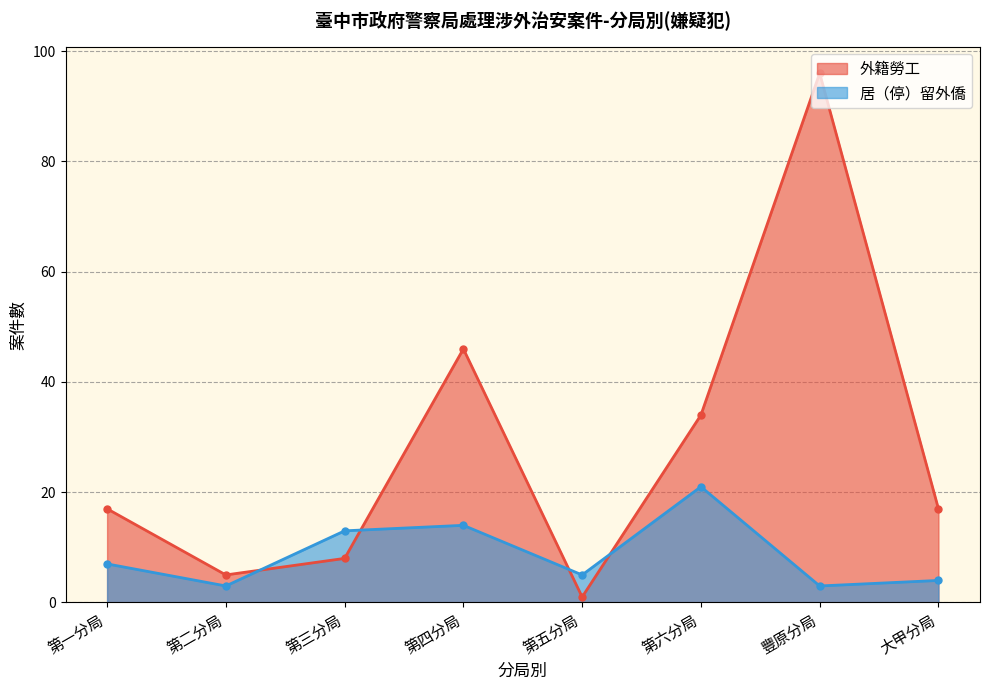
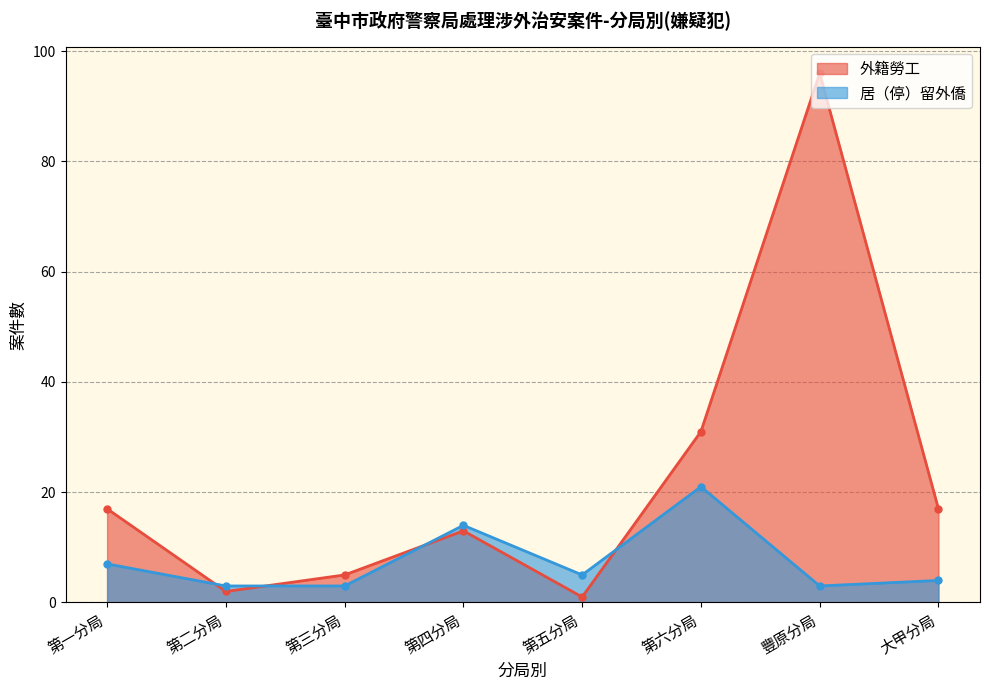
外籍勞工, 第二分局: 5 -> 2
外籍勞工, 第三分局: 8 -> 5
居（停）留外僑, 第三分局: 13 -> 3
外籍勞工, 第四分局: 46 -> 13
外籍勞工, 第六分局: 34 -> 31
